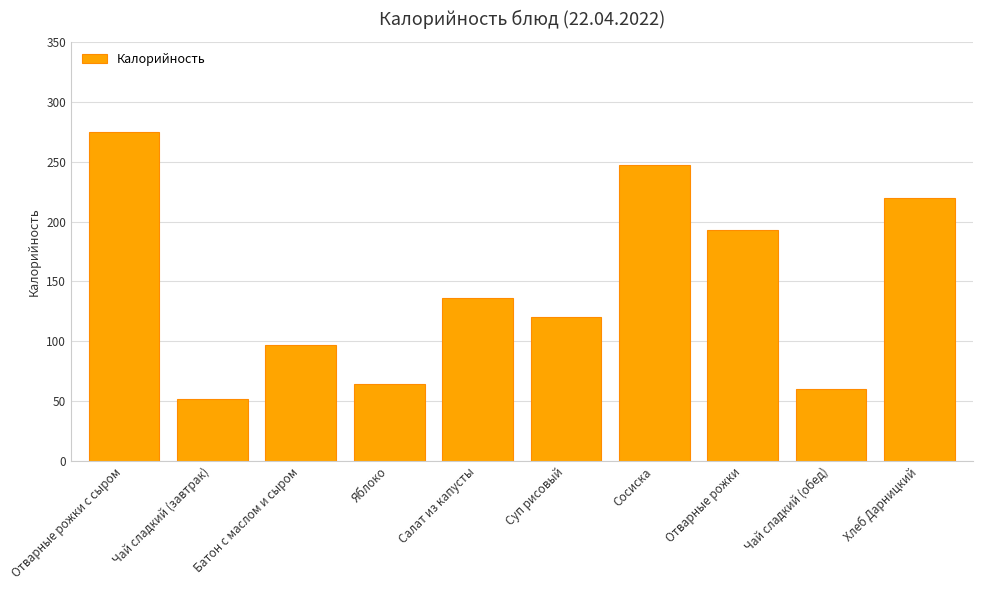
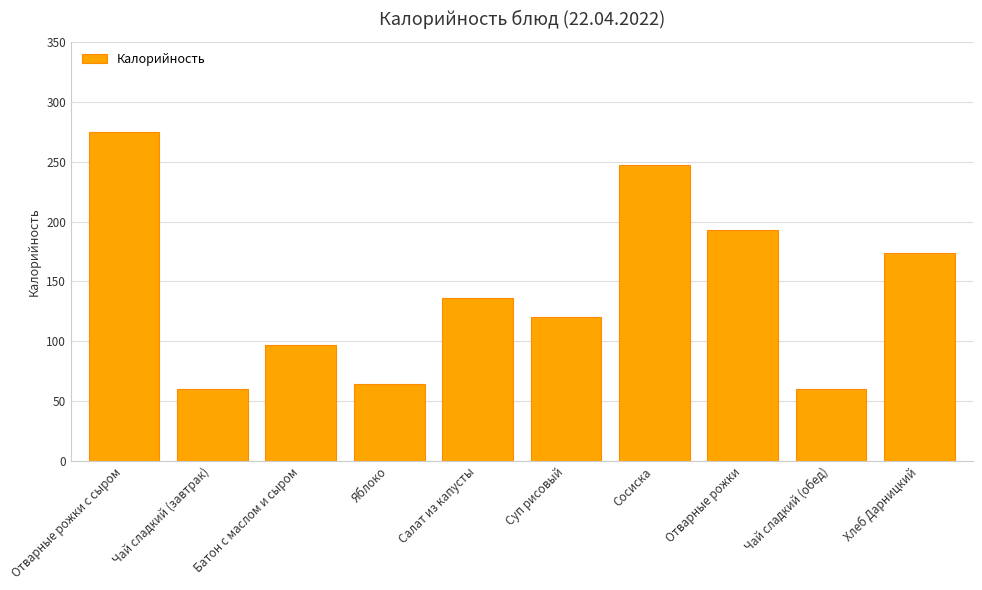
Чай сладкий (завтрак): 52 -> 60
Хлеб Дарницкий: 220 -> 174
